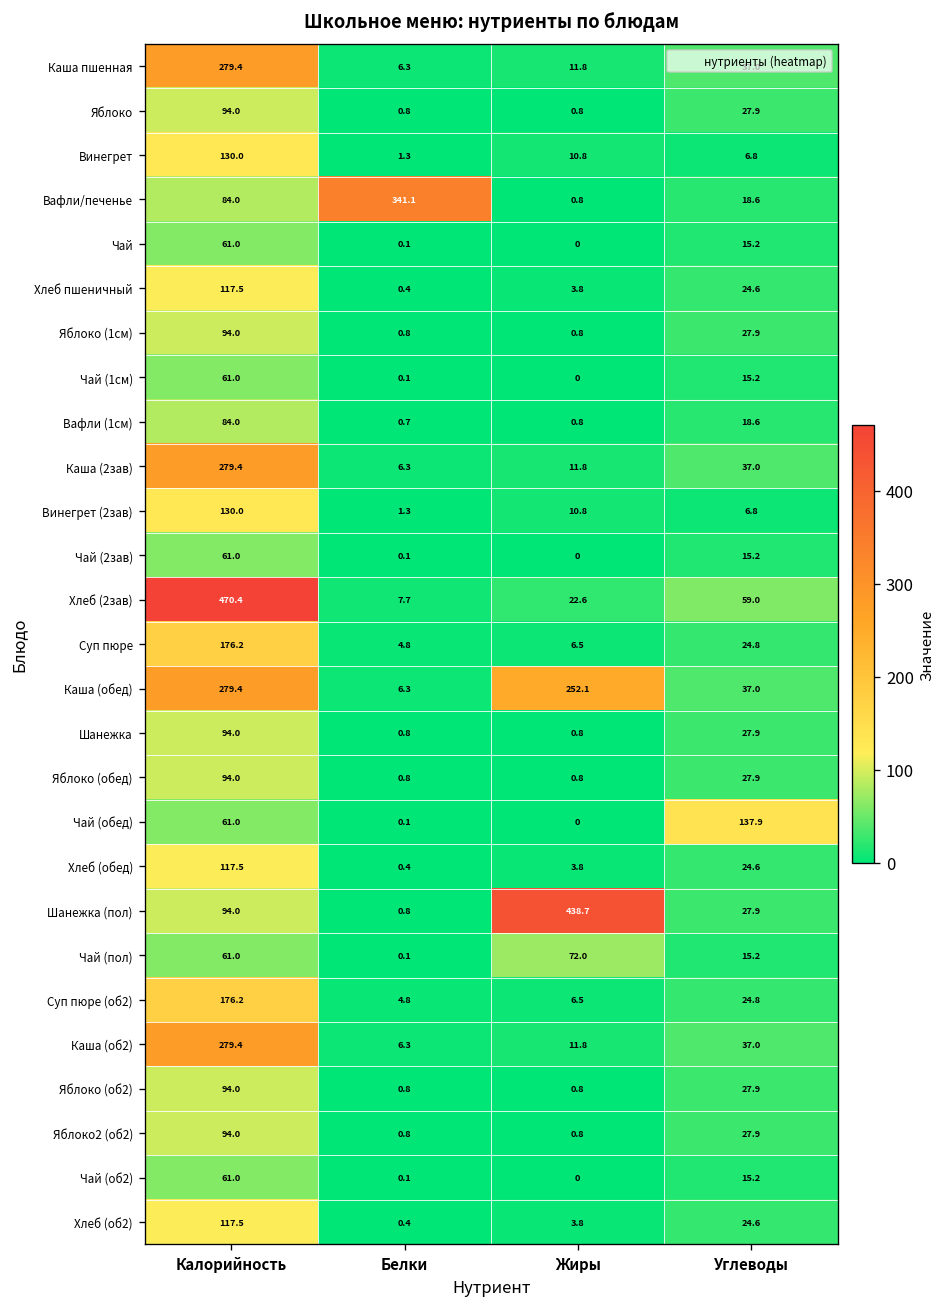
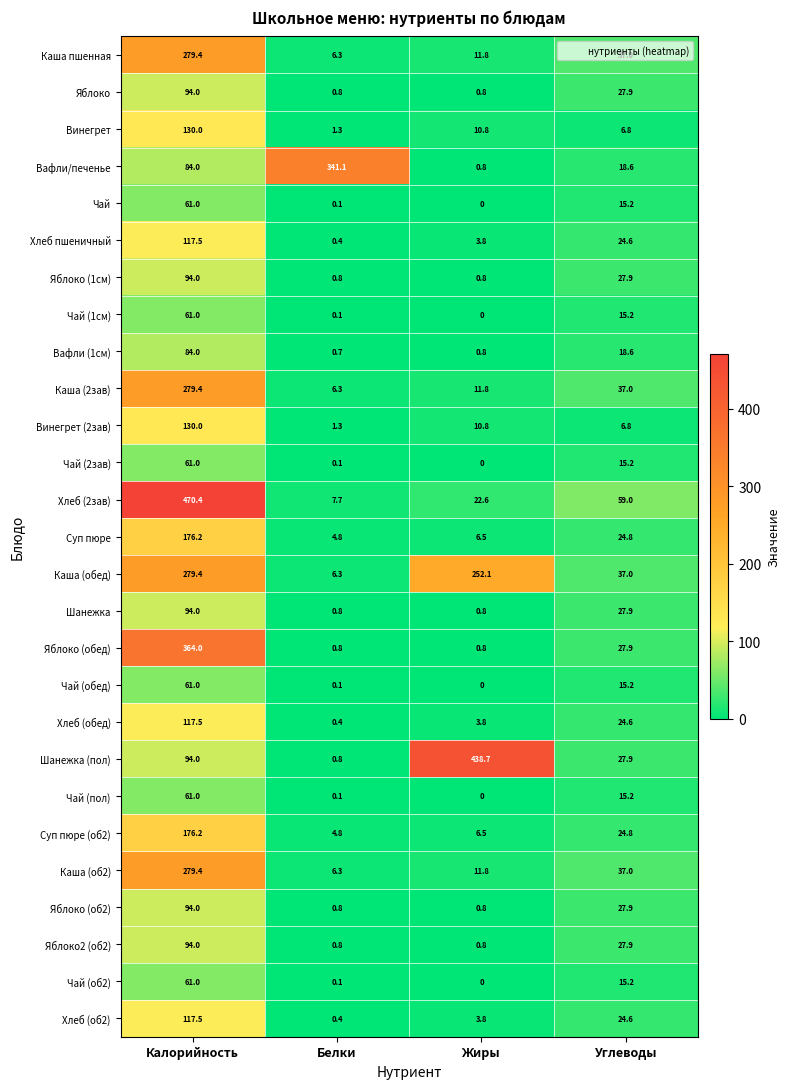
Яблоко (обед), Калорийность: 94.0 -> 364.0
Чай (обед), Углеводы: 137.9 -> 15.2
Чай (пол), Жиры: 72.0 -> 0
